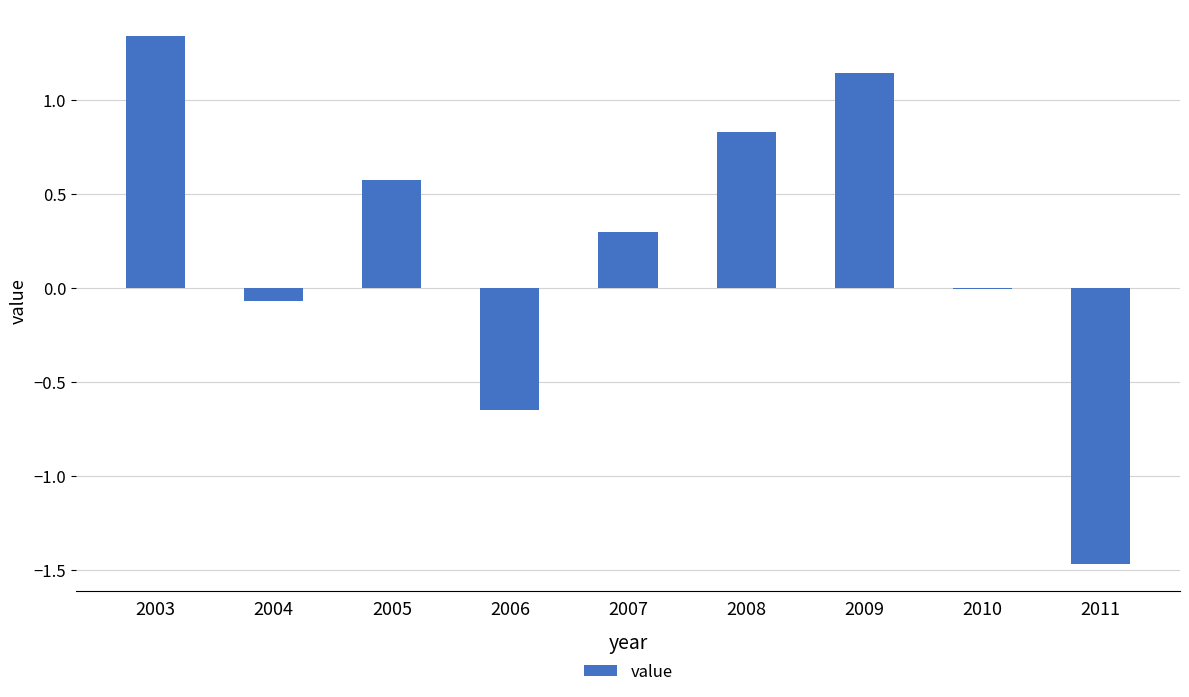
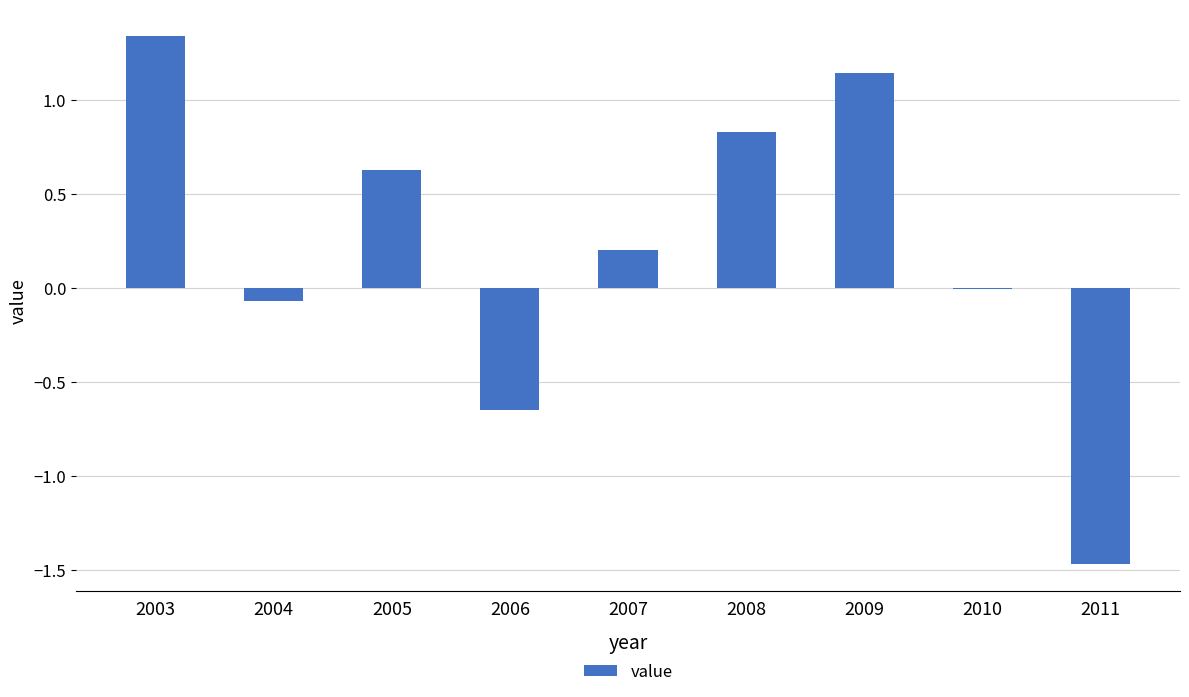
2005: 0.58 -> 0.63
2007: 0.30 -> 0.20
